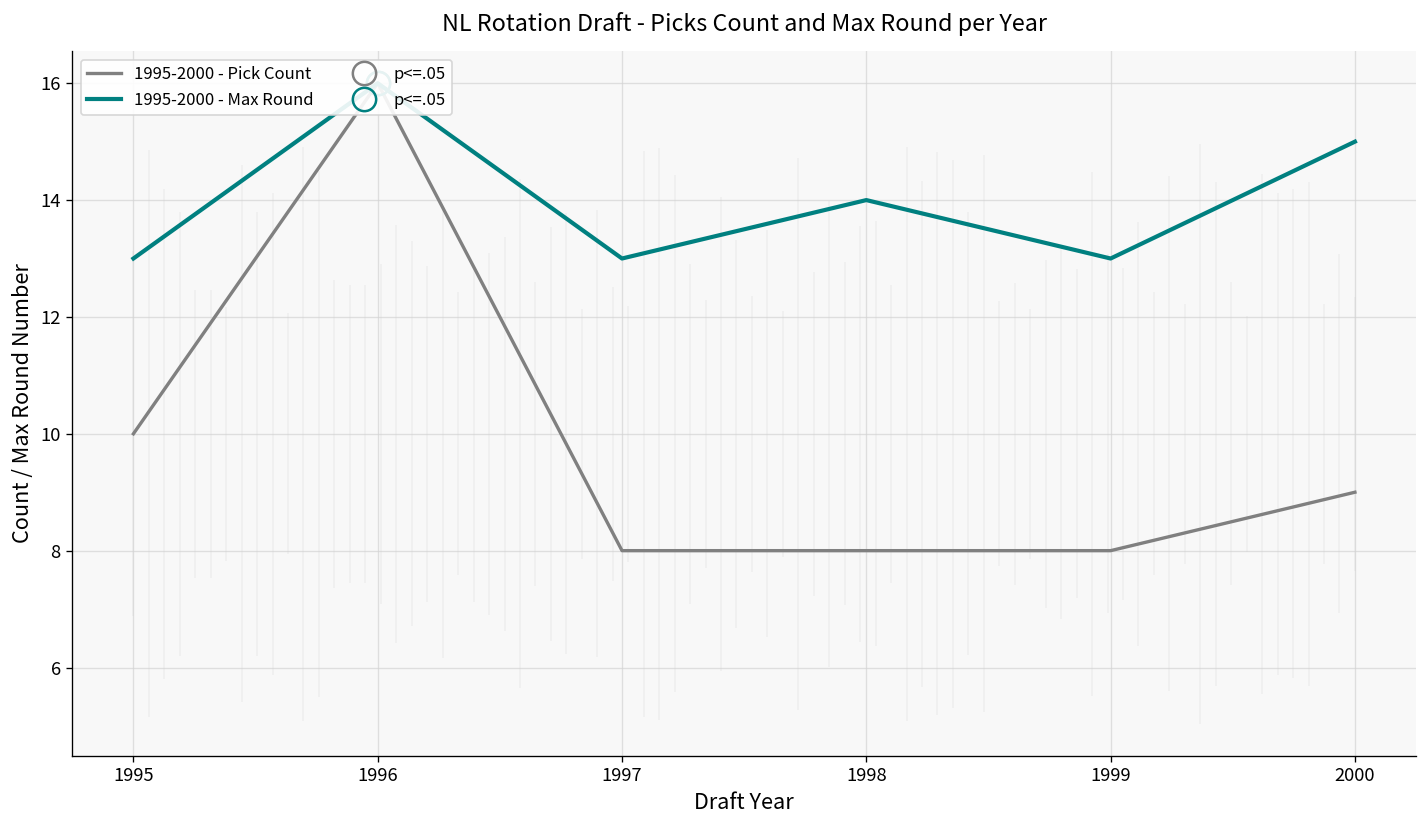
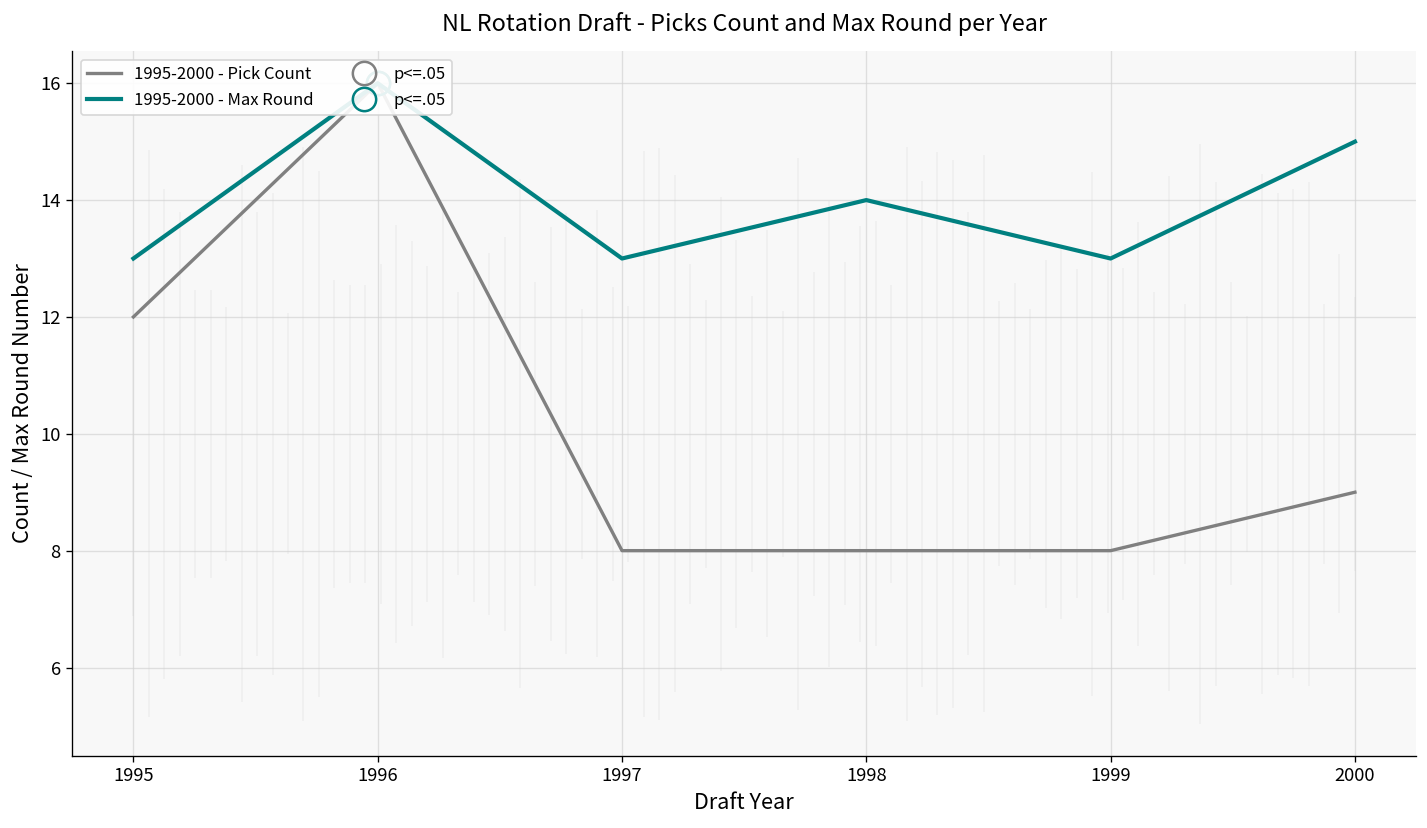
1995-2000 - Pick Count, 1995: 10 -> 12
